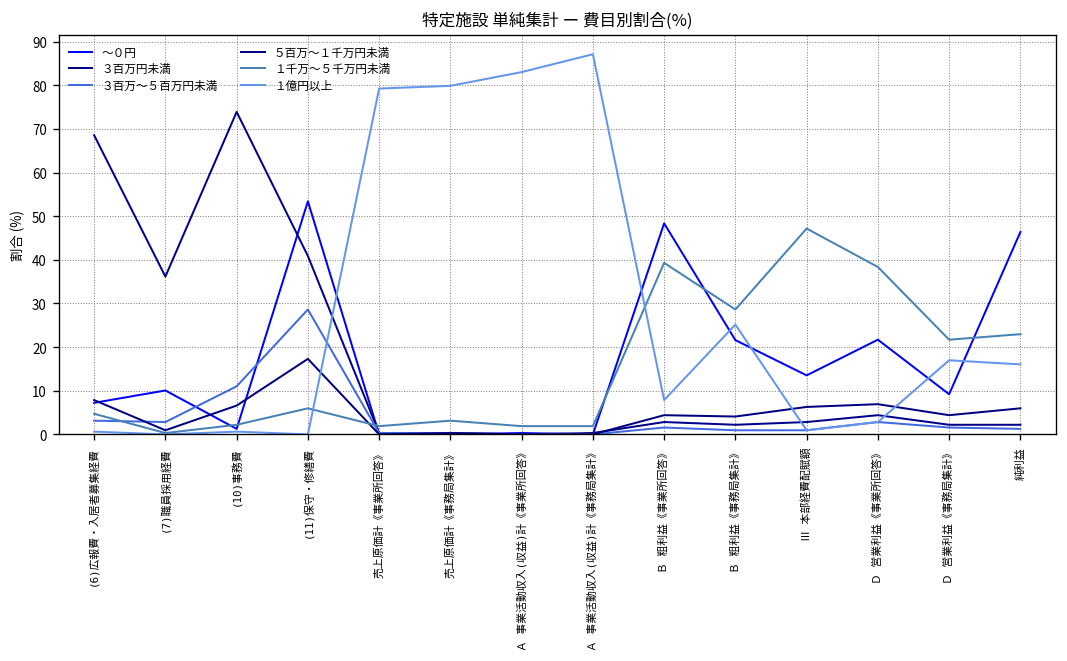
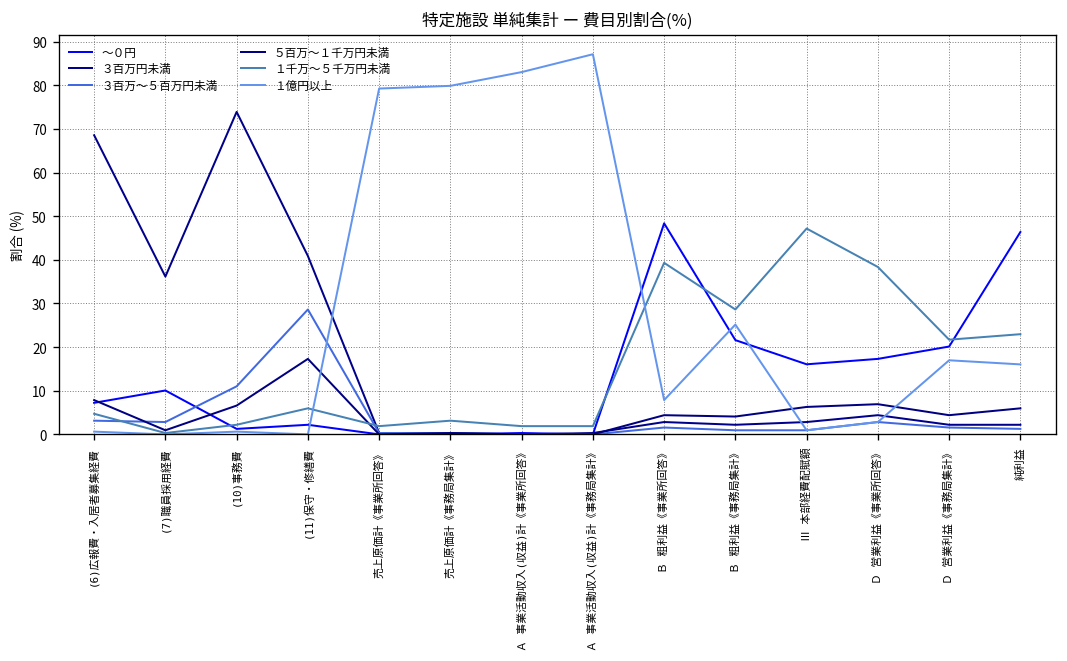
～０円, (11)保守・修繕費: 53 -> 2
～０円, Ⅲ 本部経費配賦額: 14 -> 16
～０円, Ｄ 営業利益《事業所回答》: 22 -> 17
～０円, Ｄ 営業利益《事務局集計》: 9 -> 20
